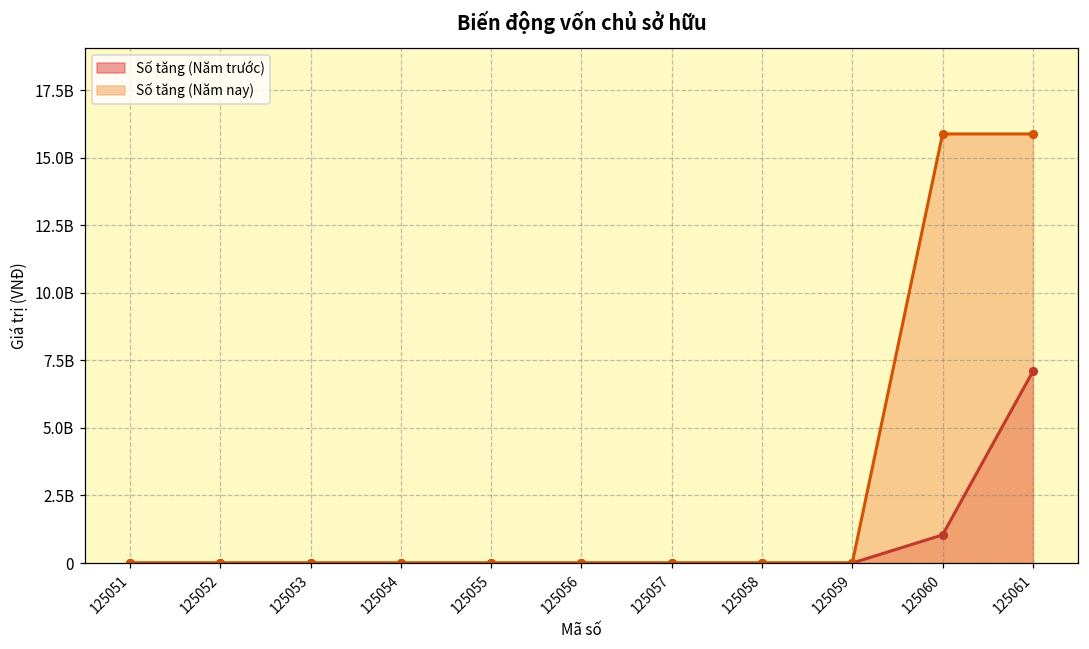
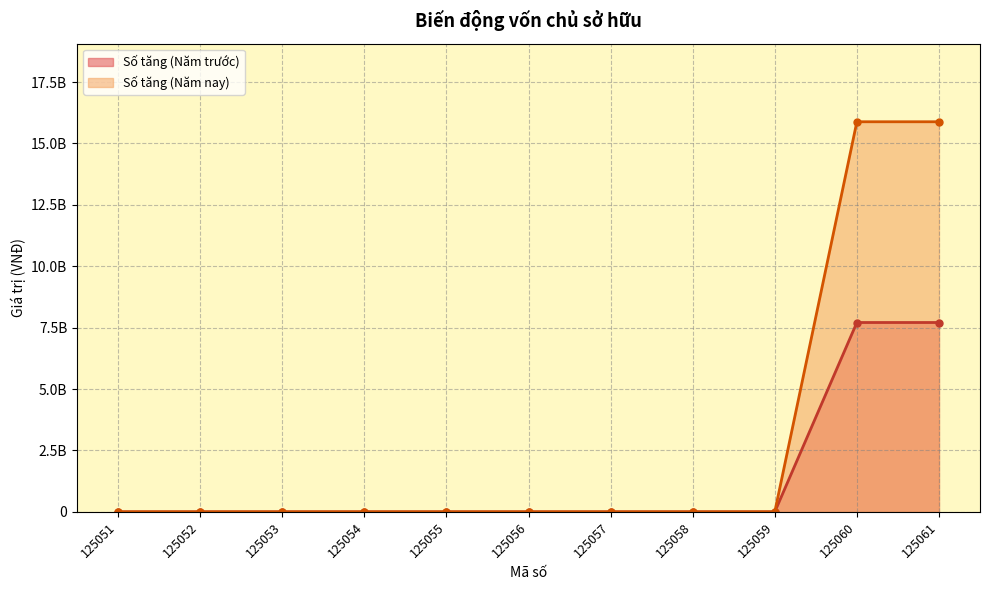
Số tăng (Năm trước), 125060: 1000000000 -> 7700000000
Số tăng (Năm trước), 125061: 7100000000 -> 7700000000
